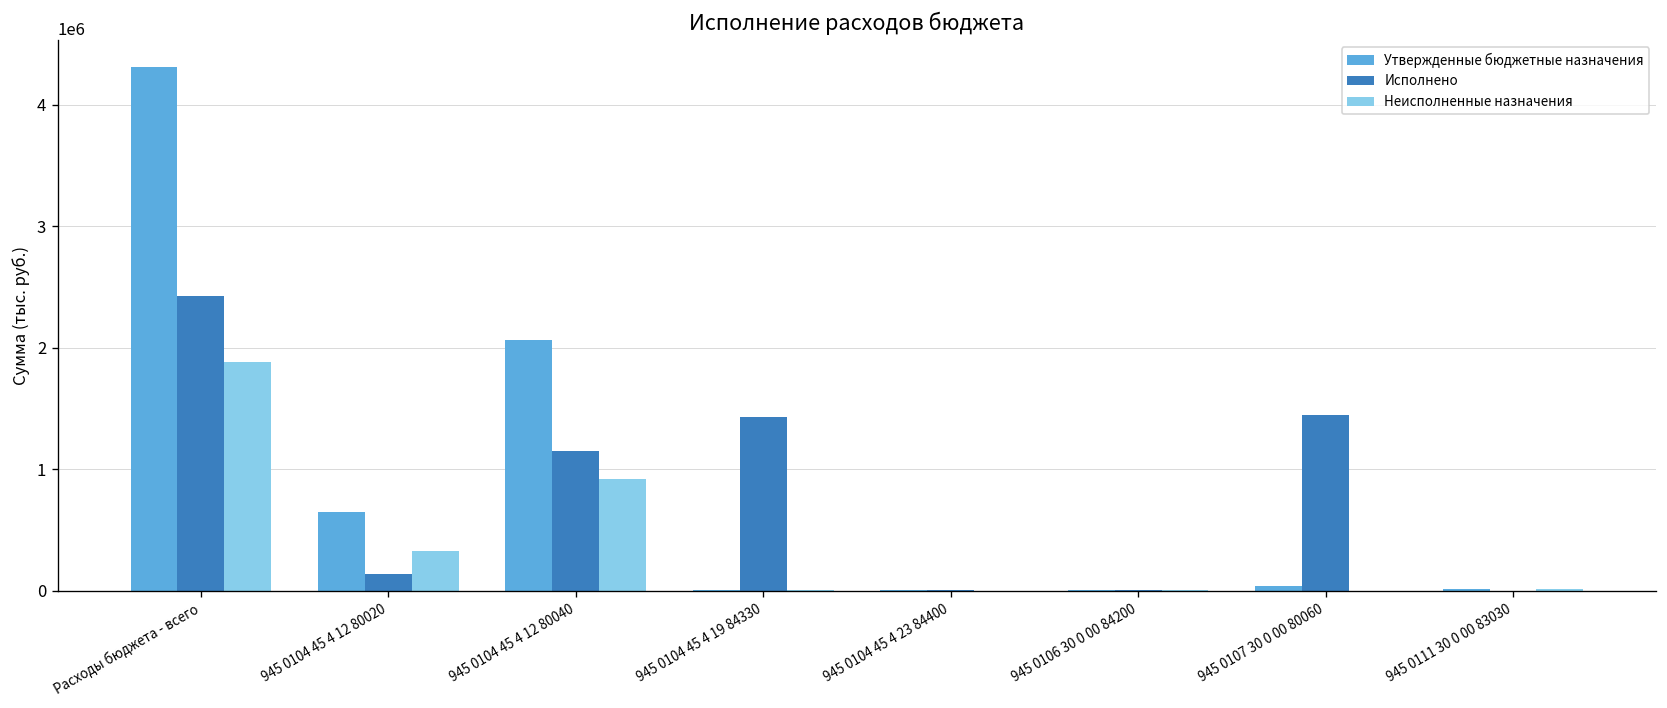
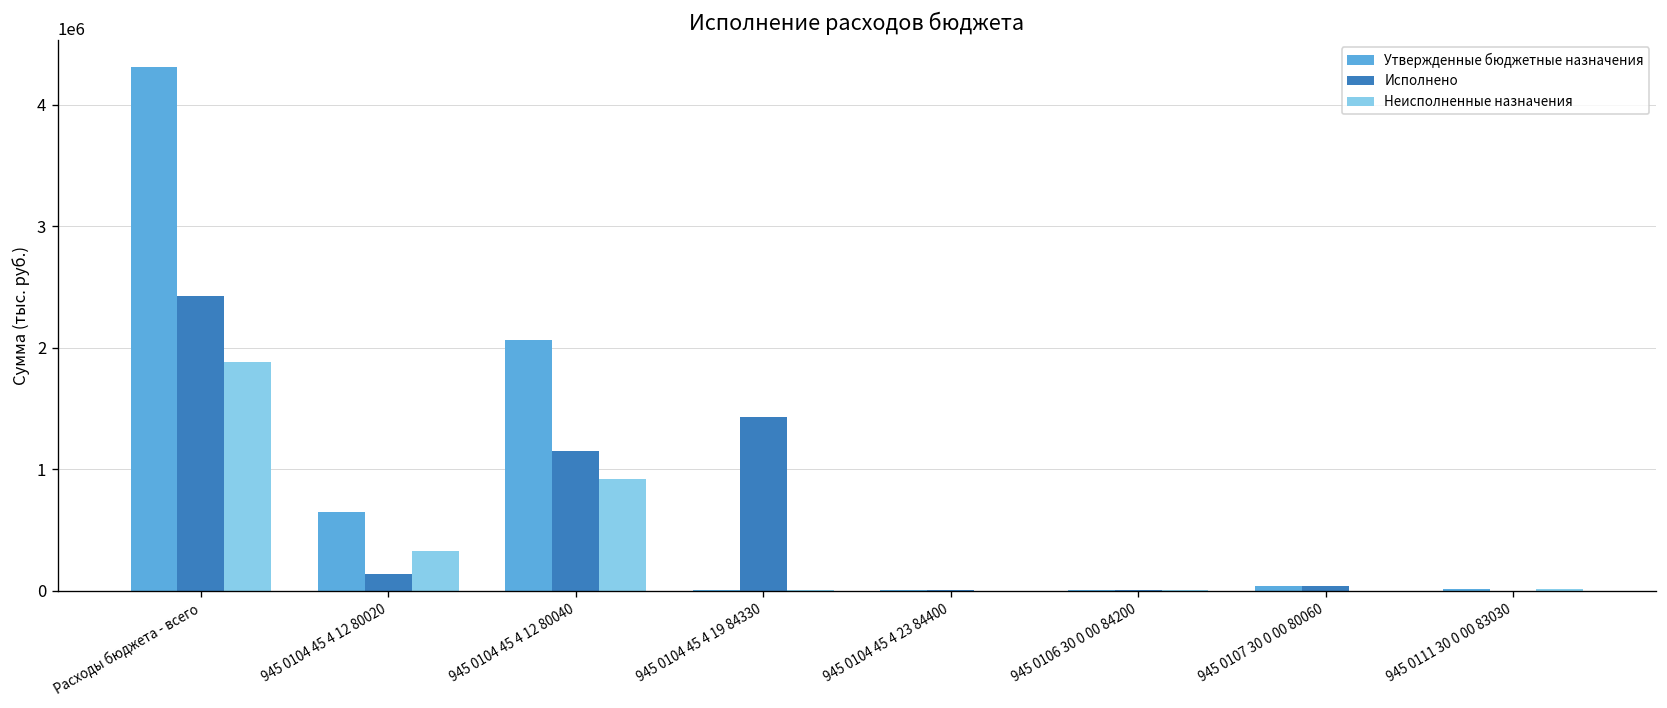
Исполнено, 945 0107 30 0 00 80060: 1450000 -> 30000
